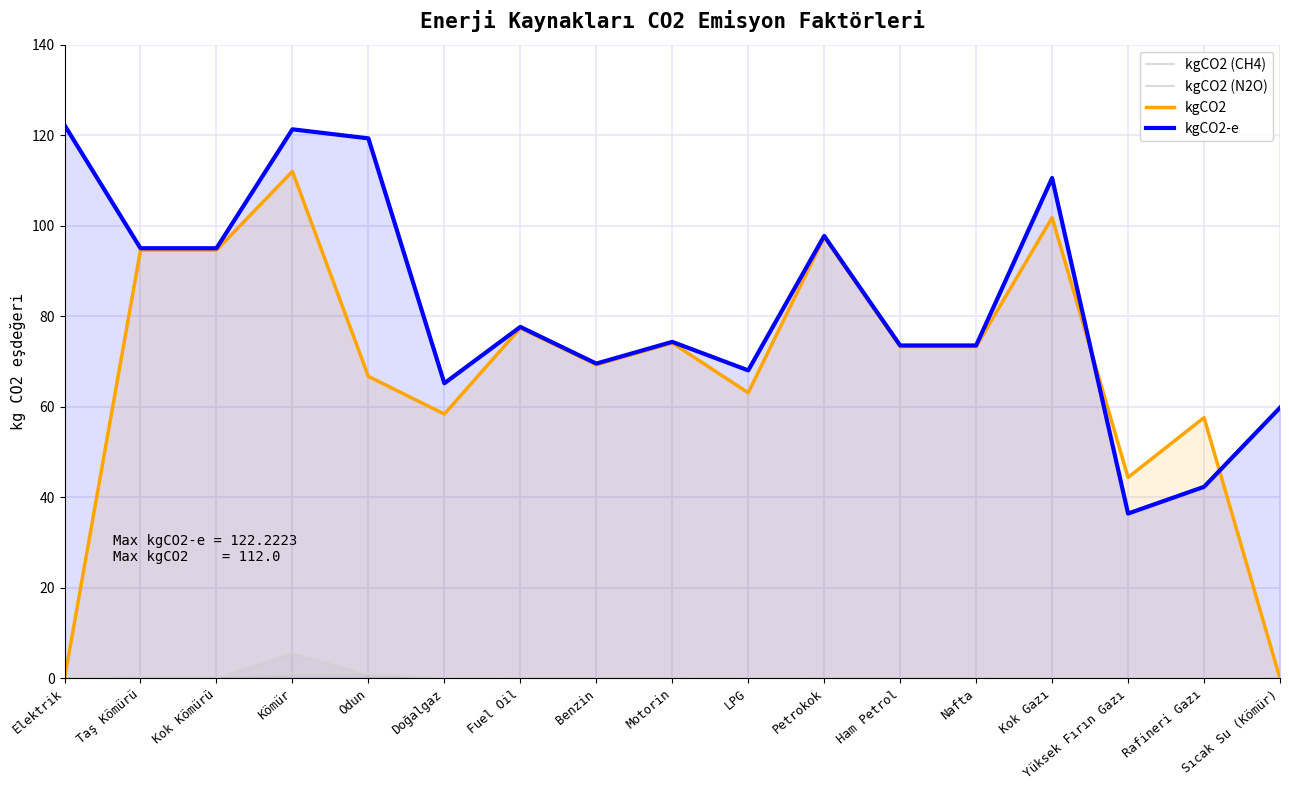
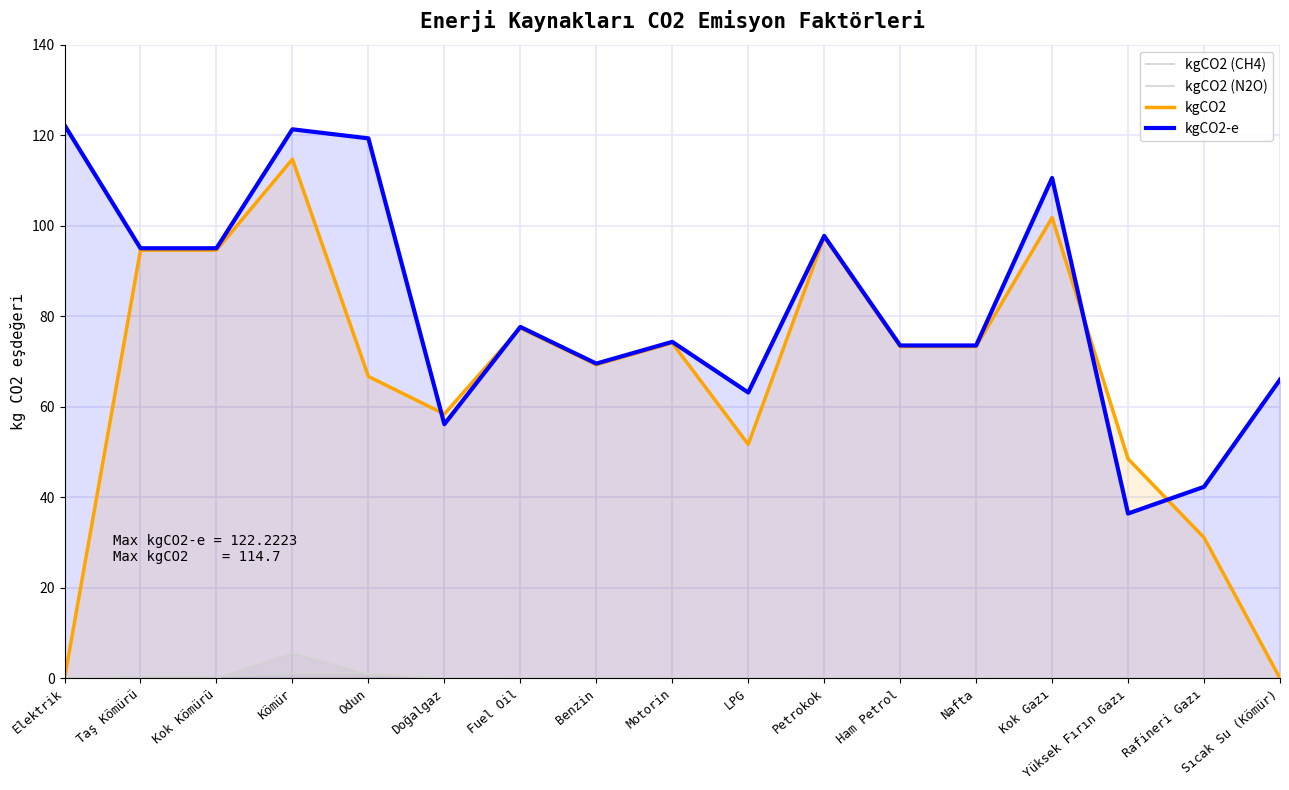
kgCO2, Kömür: 112.0 -> 114.7
kgCO2-e, Doğalgaz: 65 -> 56
kgCO2, LPG: 63 -> 52
kgCO2-e, LPG: 68 -> 63
kgCO2, Yüksek Fırın Gazı: 44 -> 49
kgCO2, Rafineri Gazı: 58 -> 31
kgCO2-e, Sıcak Su (Kömür): 60 -> 66
